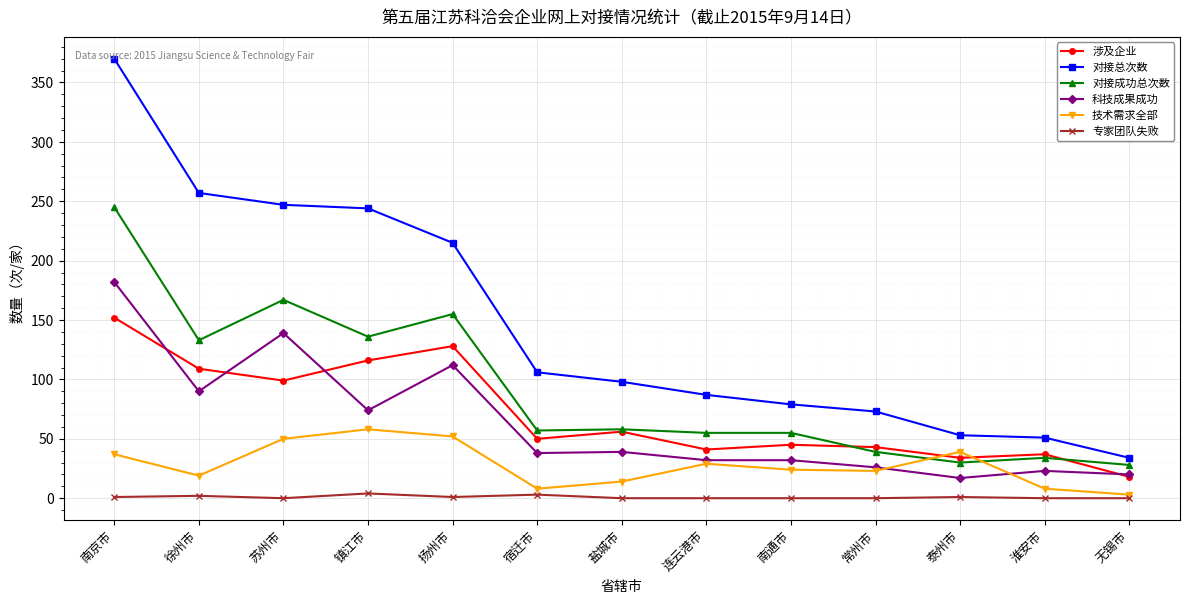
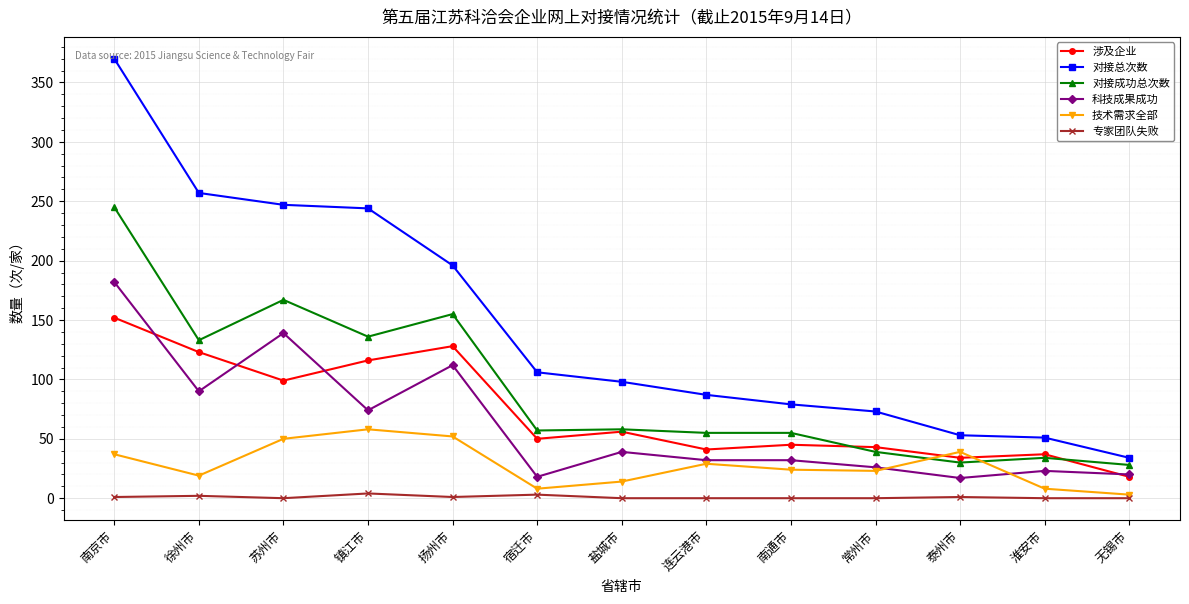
涉及企业, 徐州市: 109 -> 123
对接总次数, 扬州市: 215 -> 196
科技成果成功, 宿迁市: 38 -> 18
